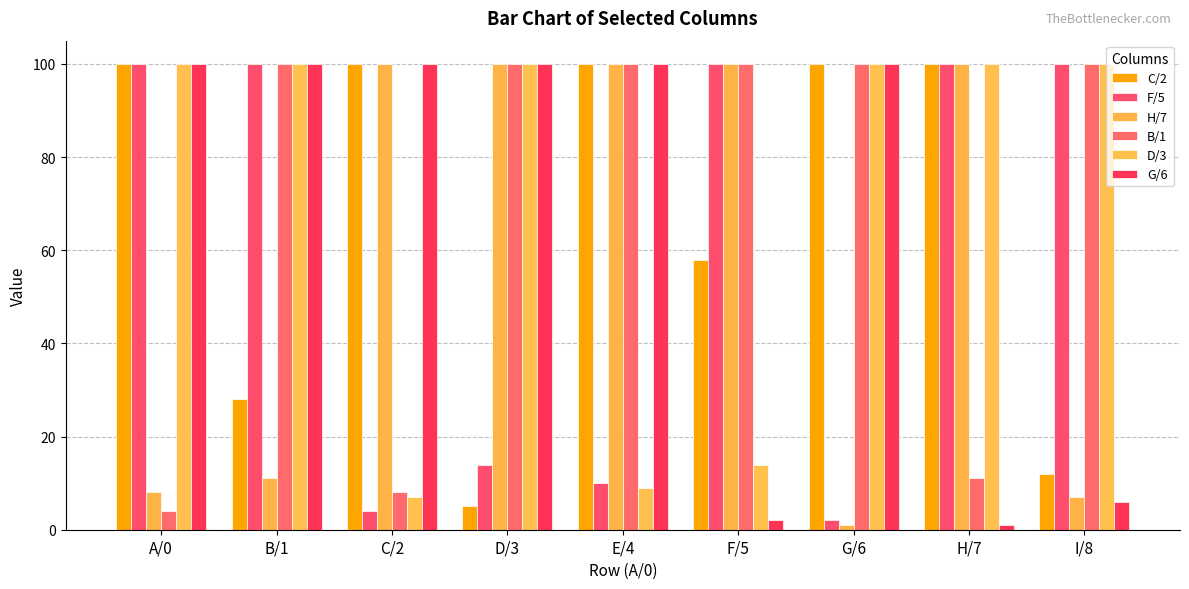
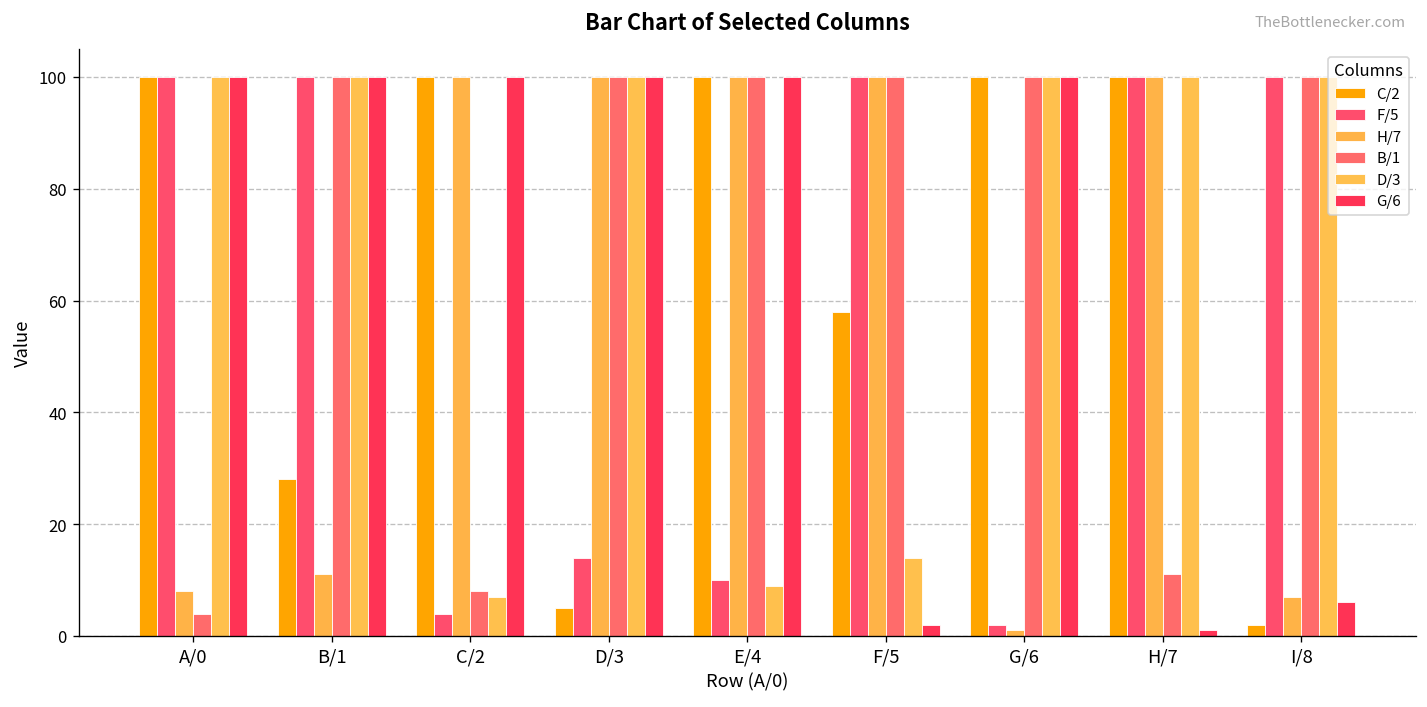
C/2, I/8: 12 -> 2
